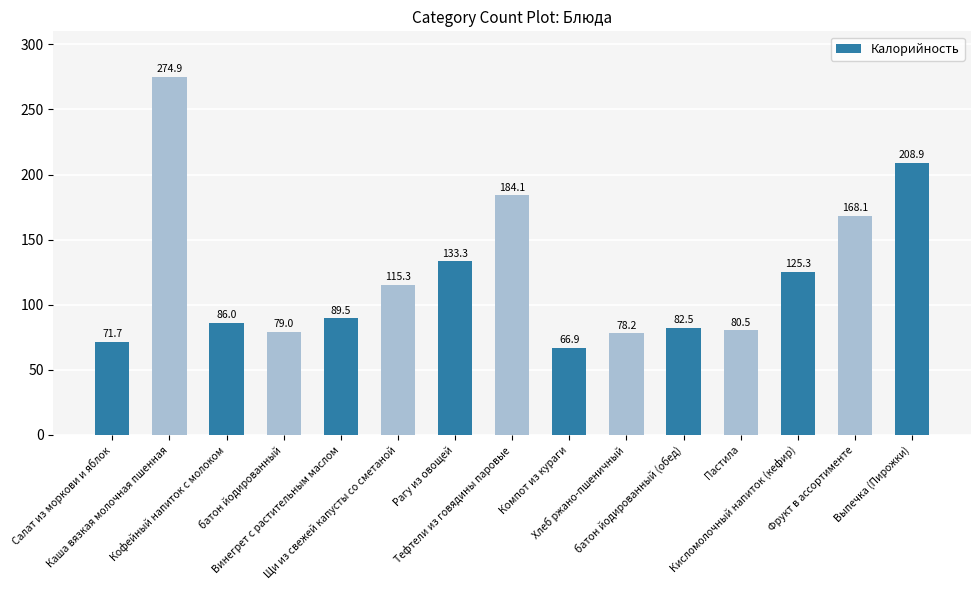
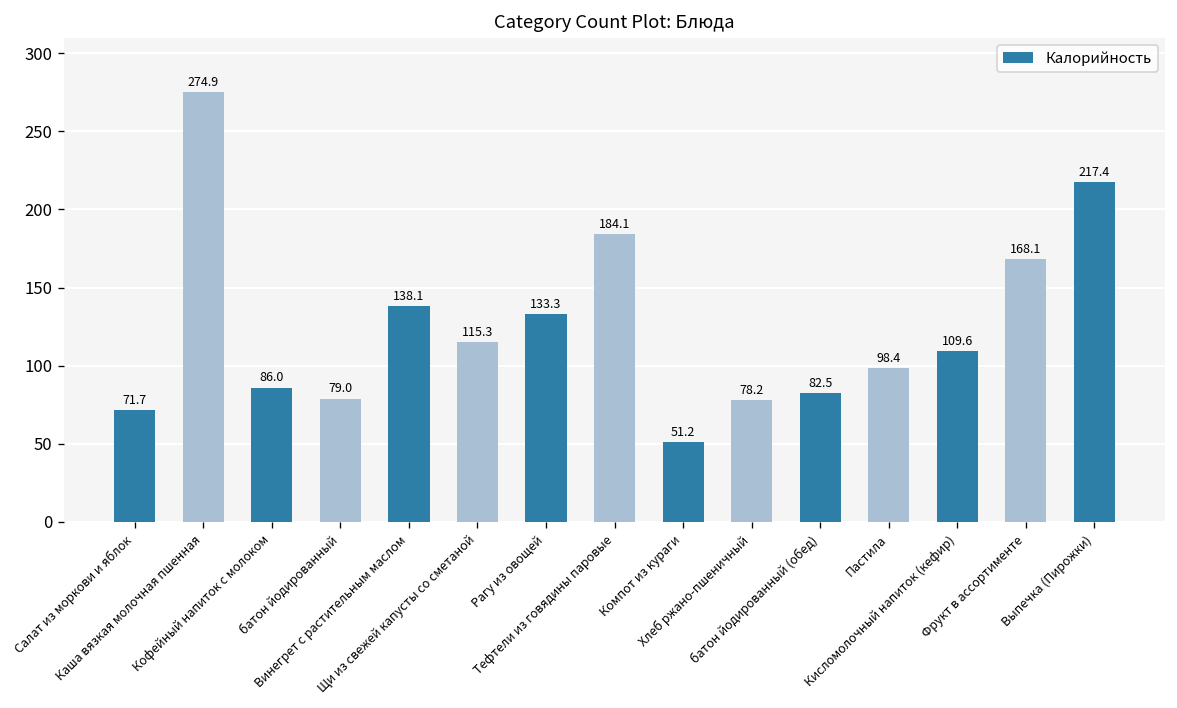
Винегрет с растительным маслом: 89.5 -> 138.1
Компот из кураги: 66.9 -> 51.2
Пастила: 80.5 -> 98.4
Кисломолочный напиток (кефир): 125.3 -> 109.6
Выпечка (Пирожки): 208.9 -> 217.4
